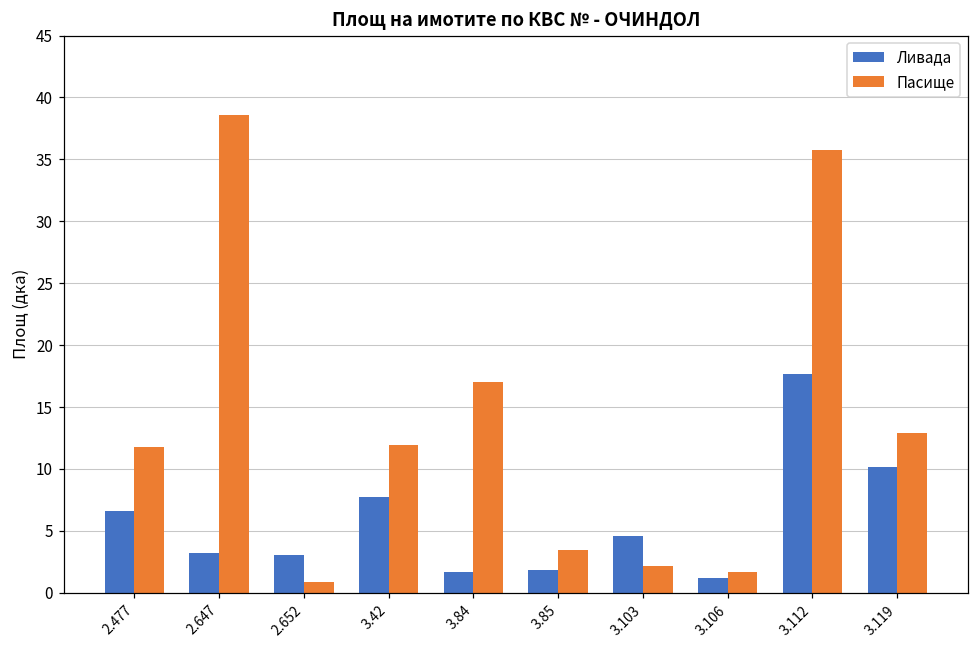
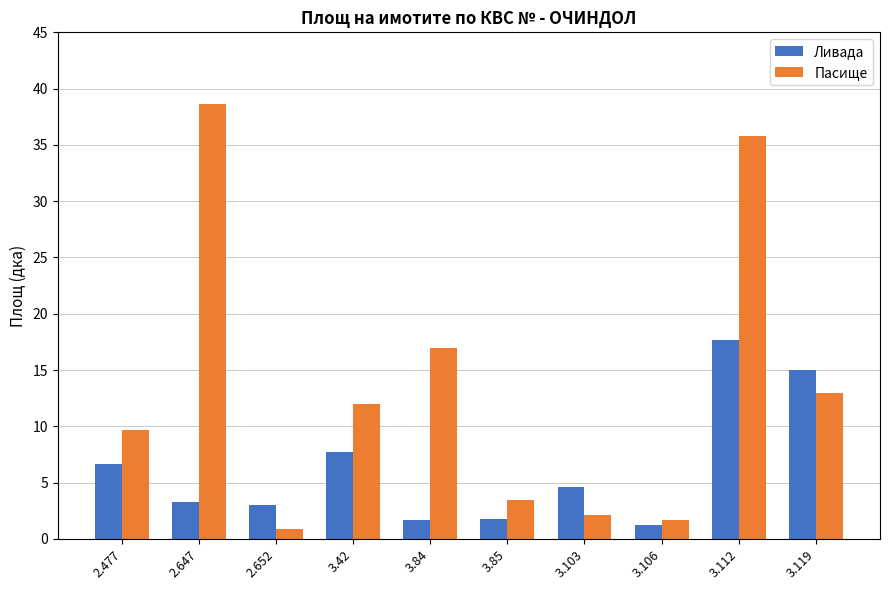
Пасище, 2.477: 11.8 -> 9.7
Ливада, 3.119: 10.2 -> 15.0
